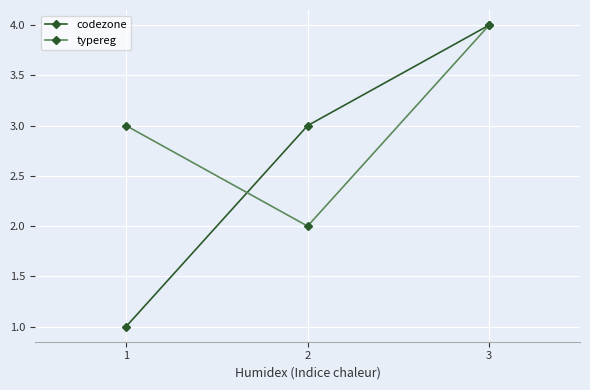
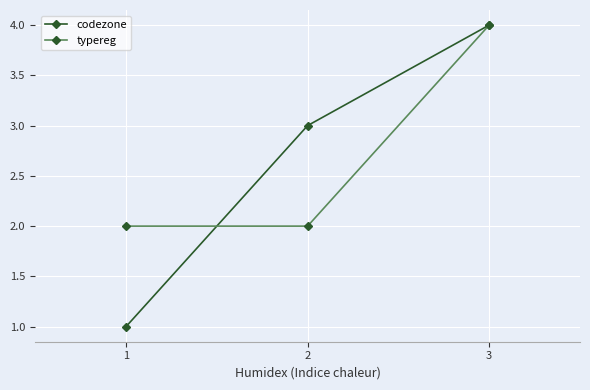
typereg, 1: 3 -> 2
